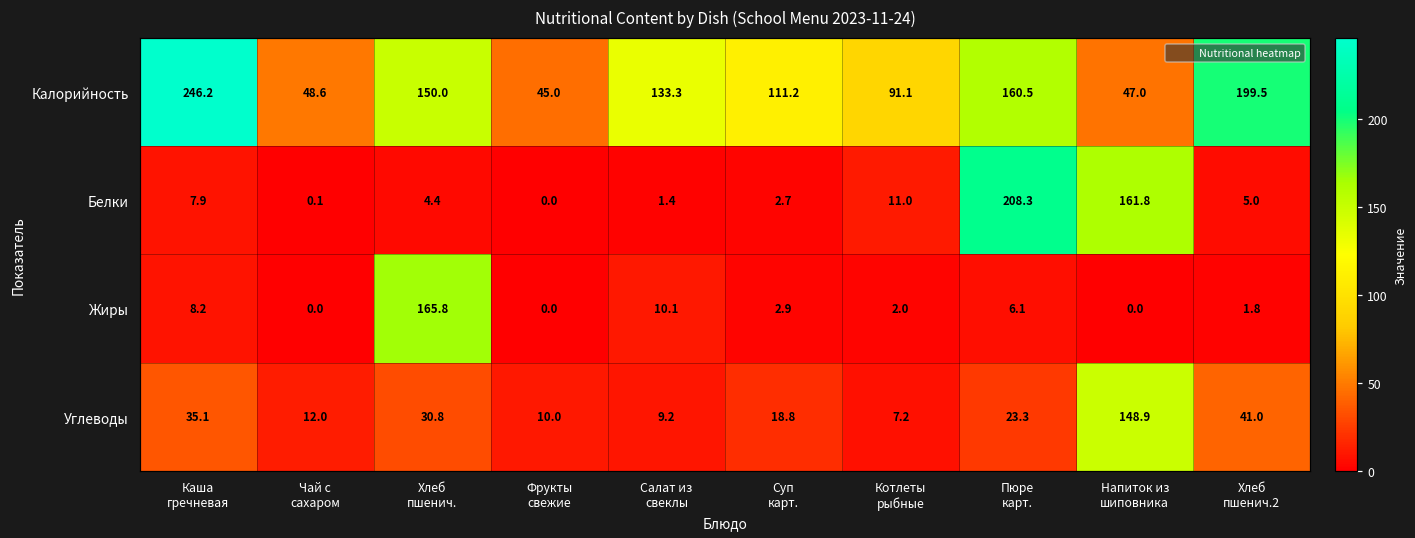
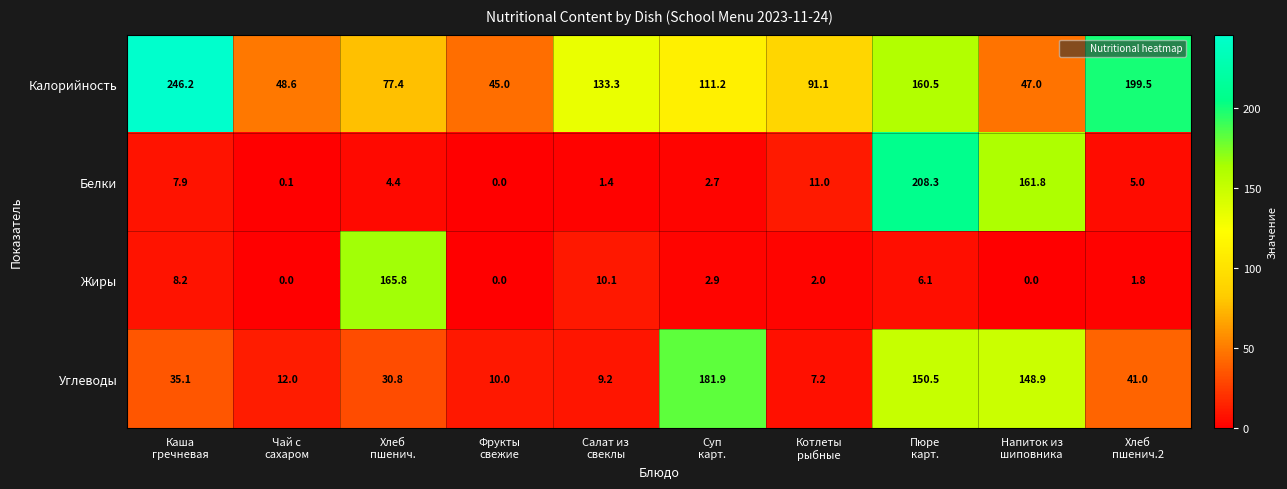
Калорийность, Хлеб пшенич.: 150.0 -> 77.4
Углеводы, Суп карт.: 18.8 -> 181.9
Углеводы, Пюре карт.: 23.3 -> 150.5
